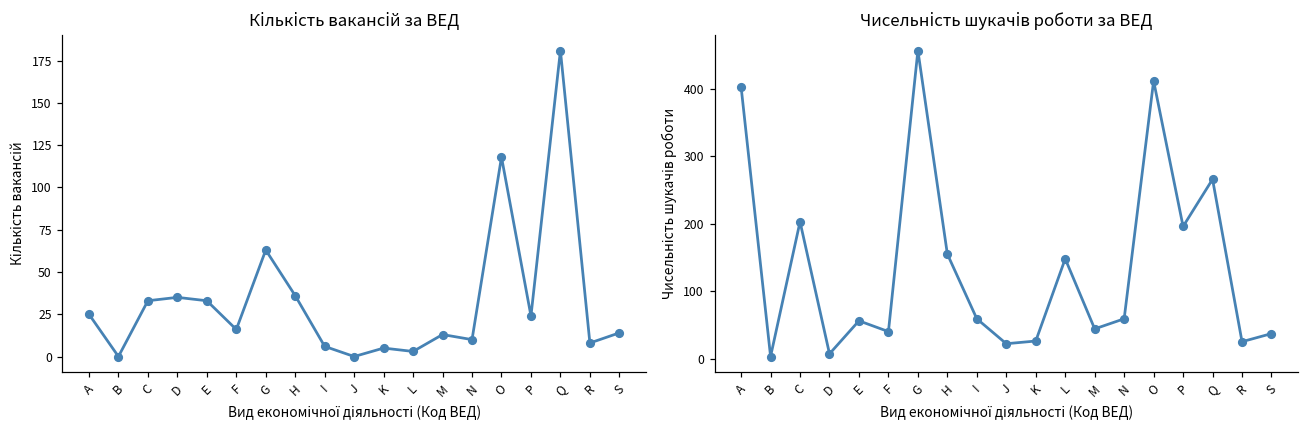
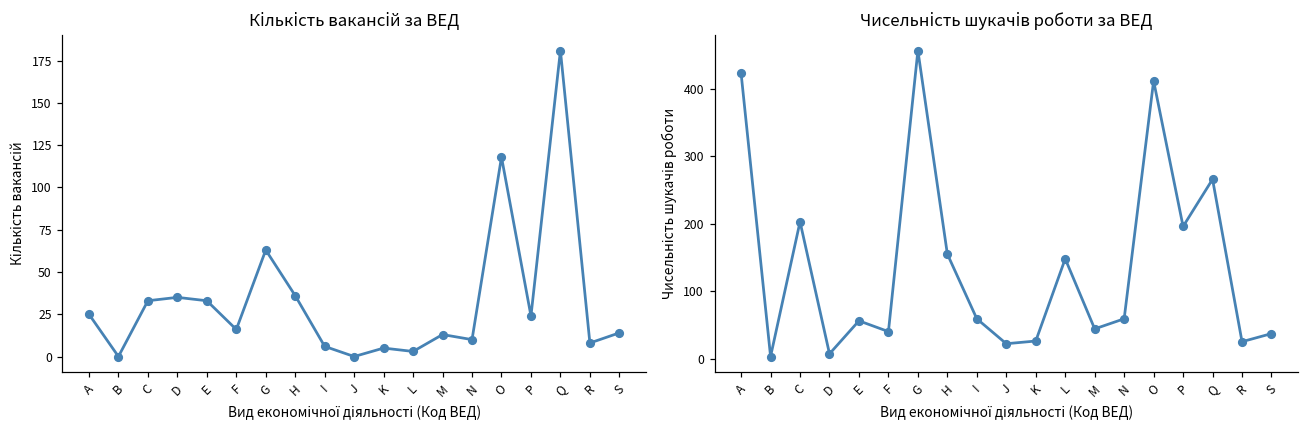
Чисельність шукачів роботи за ВЕД, A: 400 -> 420
